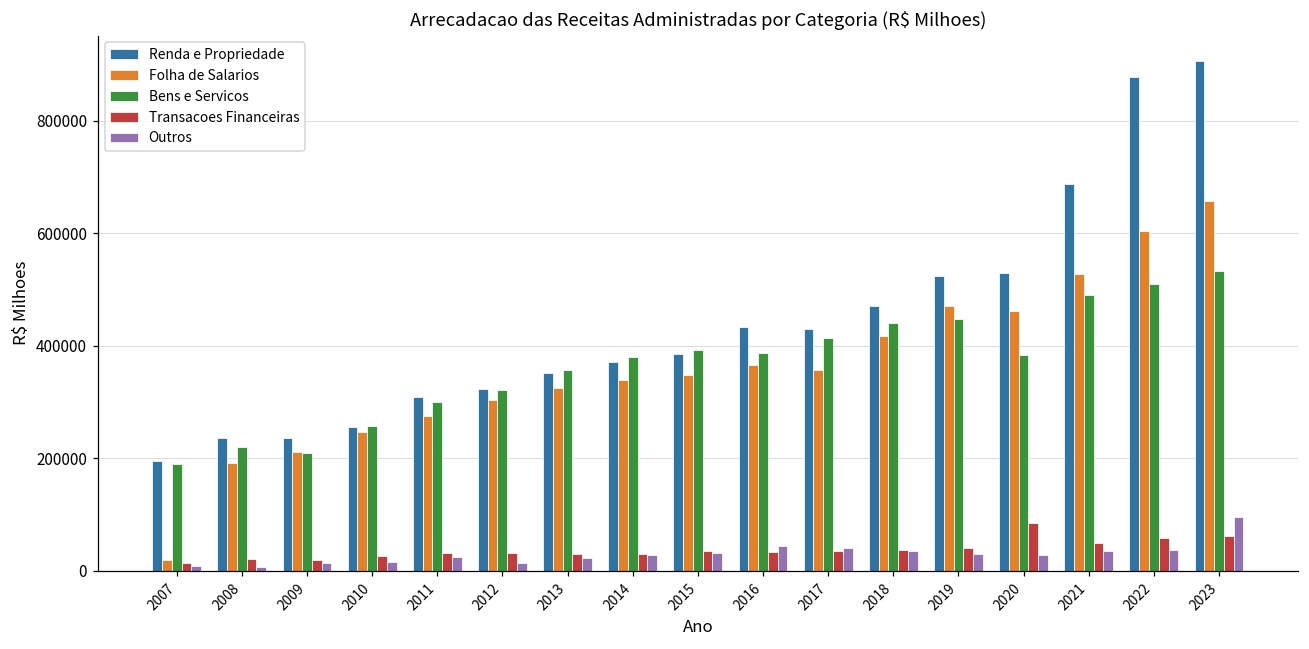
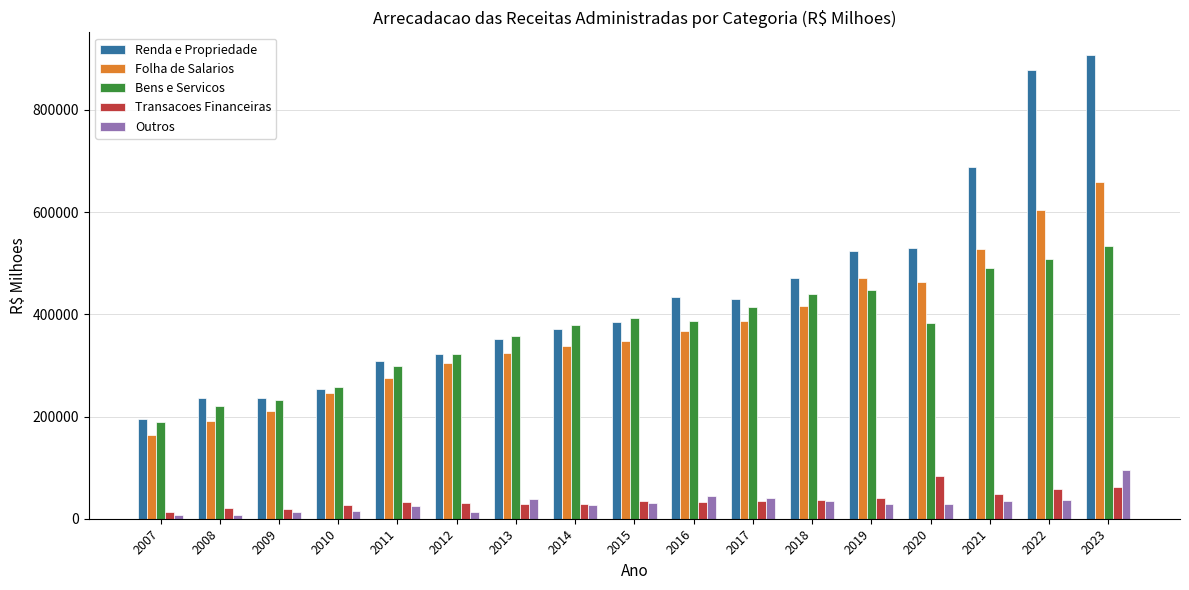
Folha de Salarios, 2007: 20000 -> 160000
Bens e Servicos, 2009: 210000 -> 230000
Outros, 2013: 20000 -> 40000
Folha de Salarios, 2017: 360000 -> 390000
